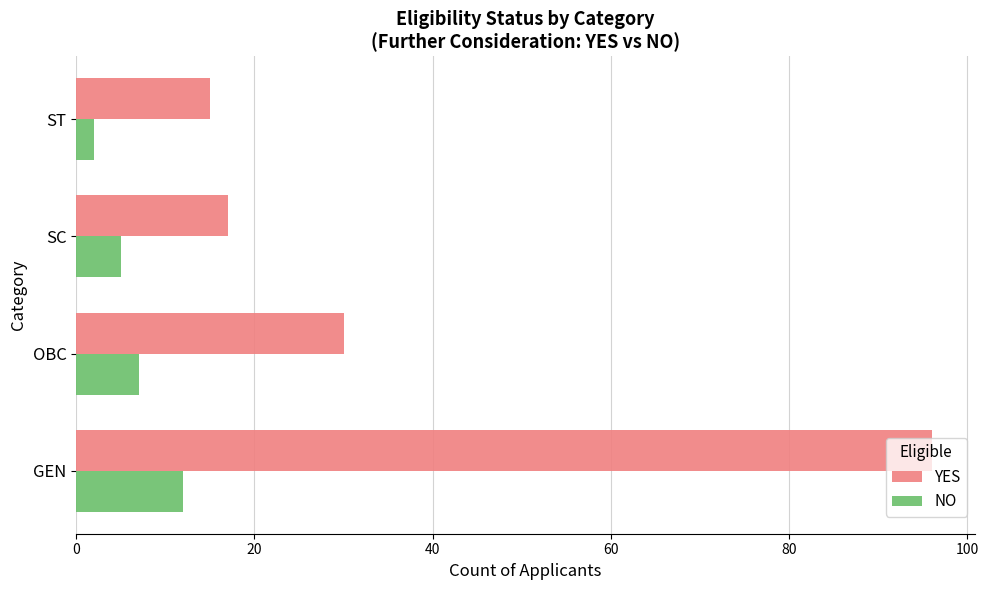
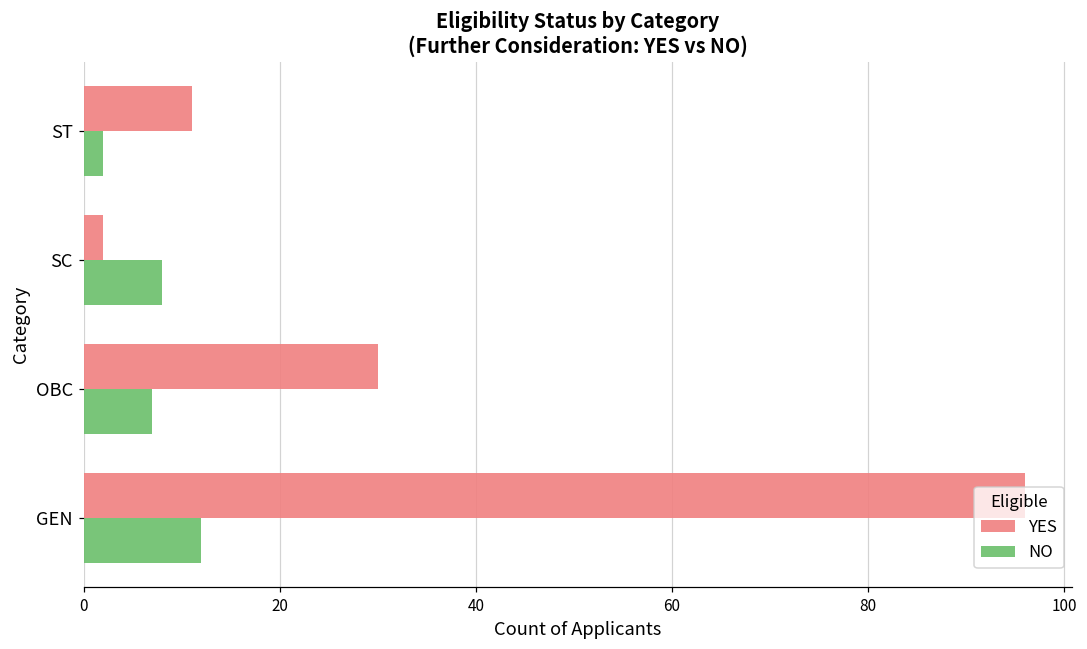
YES, ST: 15 -> 11
YES, SC: 17 -> 2
NO, SC: 5 -> 8
